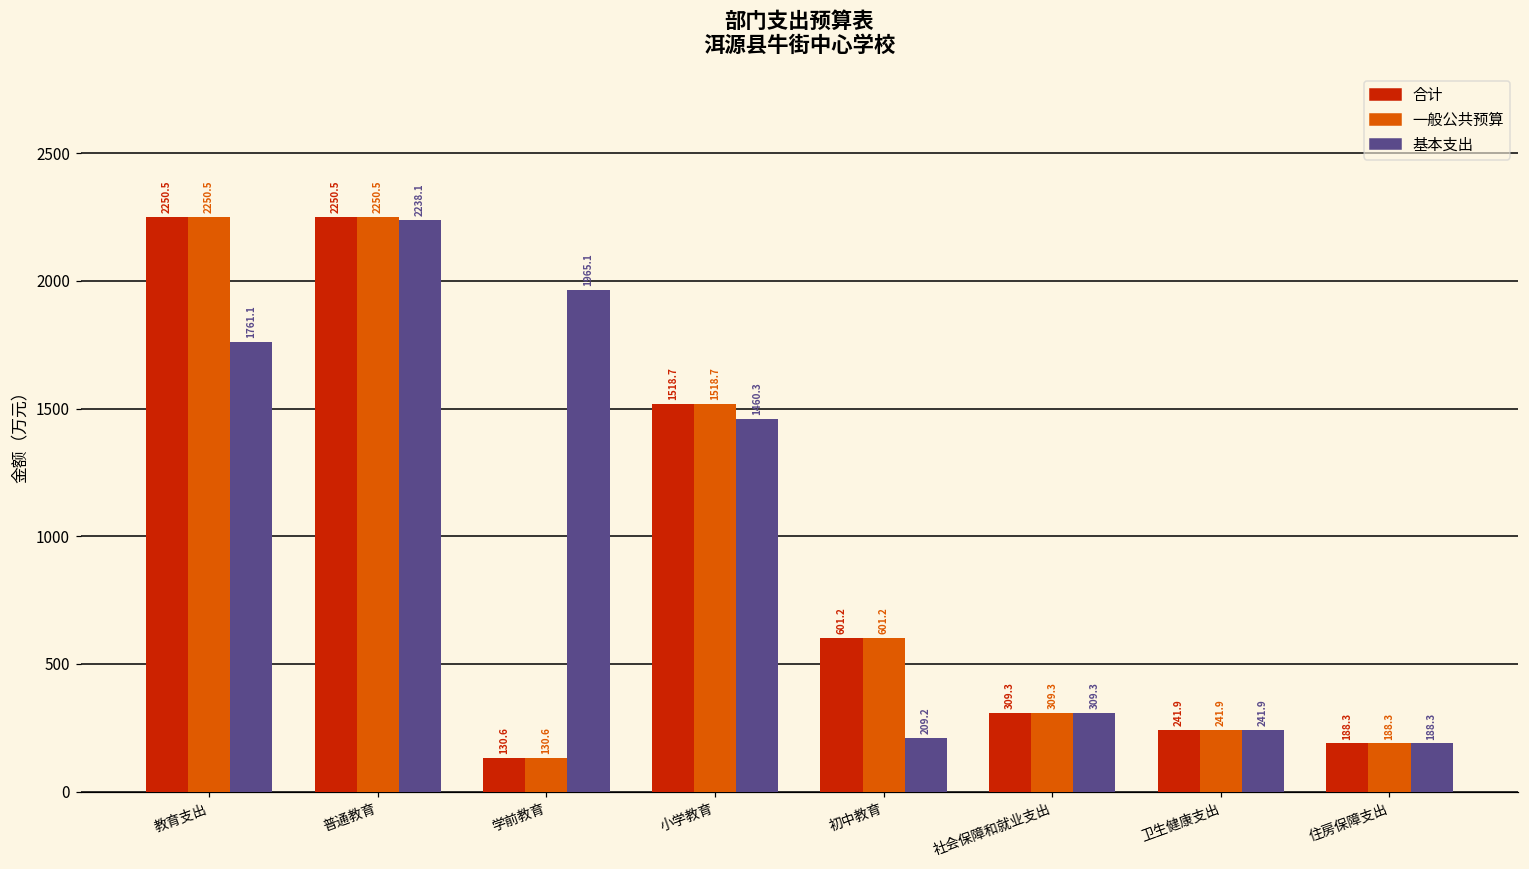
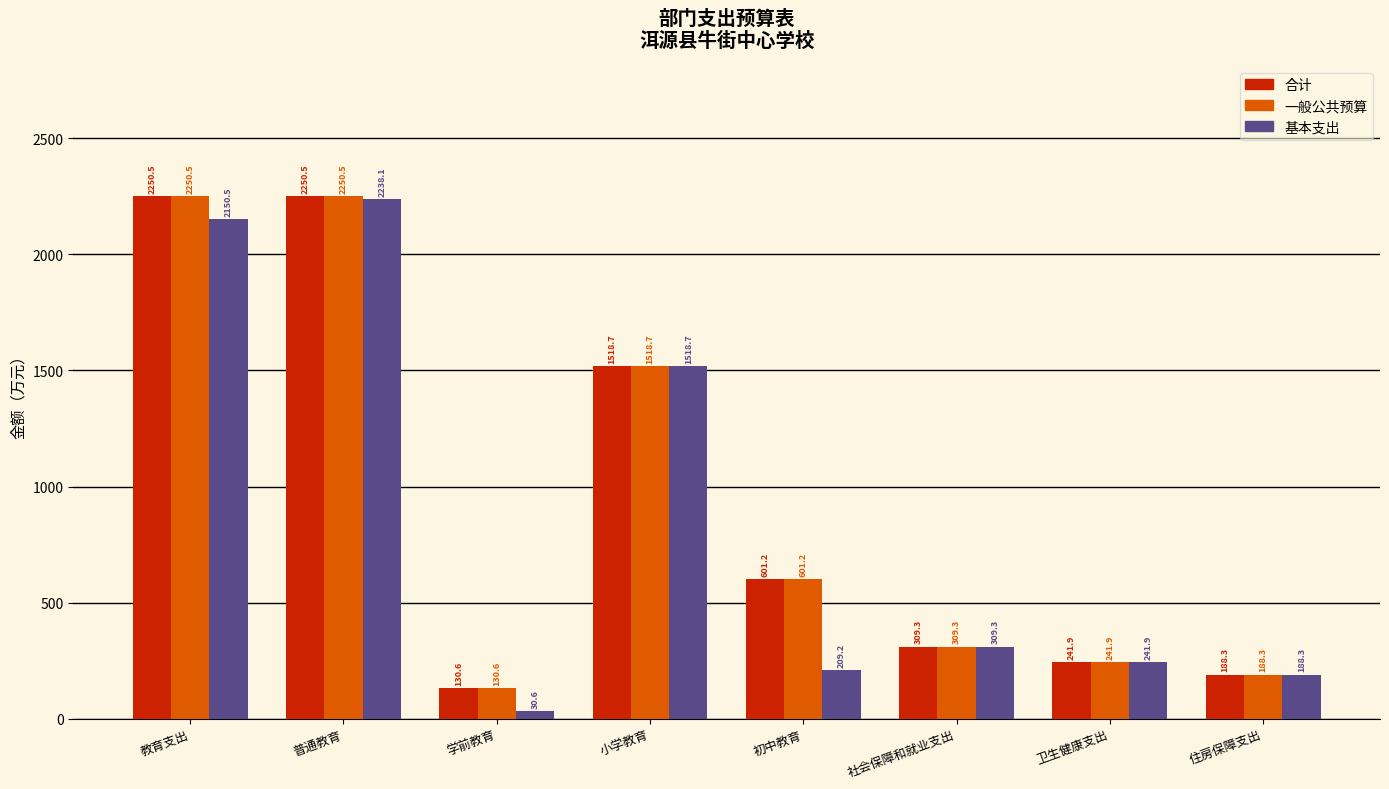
基本支出, 教育支出: 1761.1 -> 2150.5
基本支出, 学前教育: 1965.1 -> 30.6
基本支出, 小学教育: 1460.3 -> 1518.7
